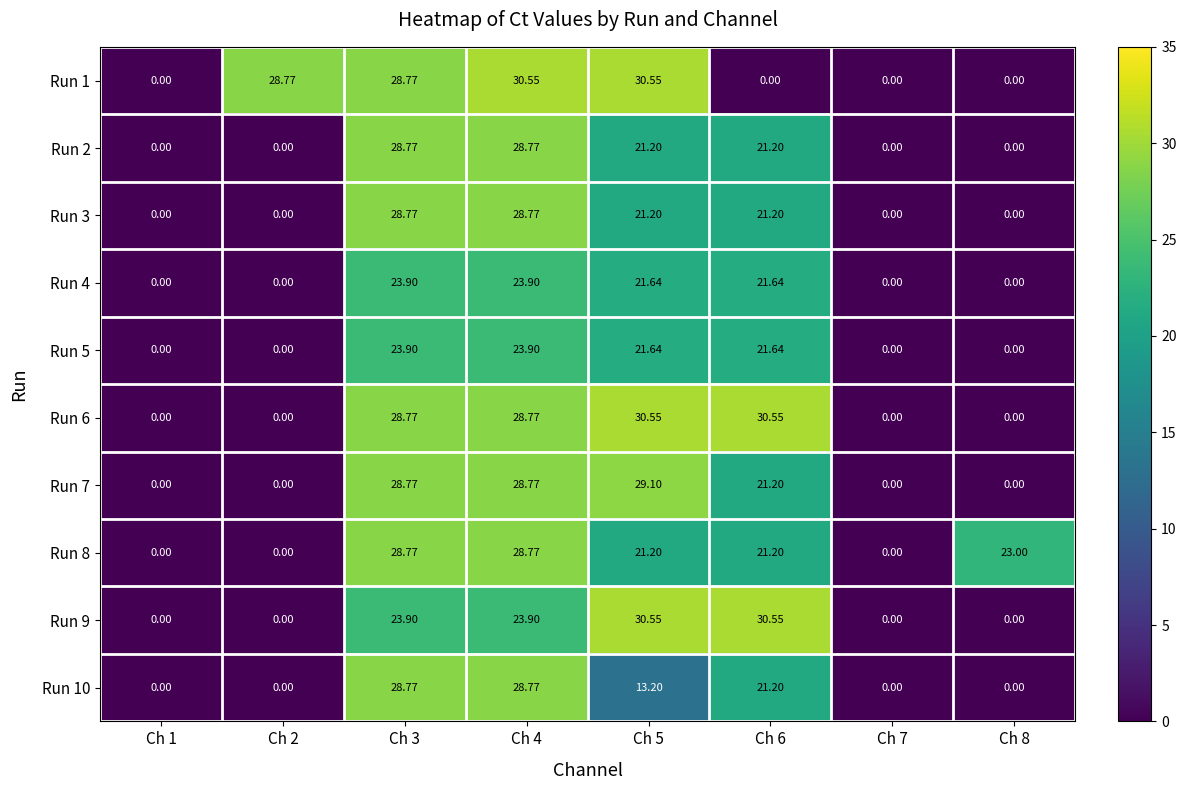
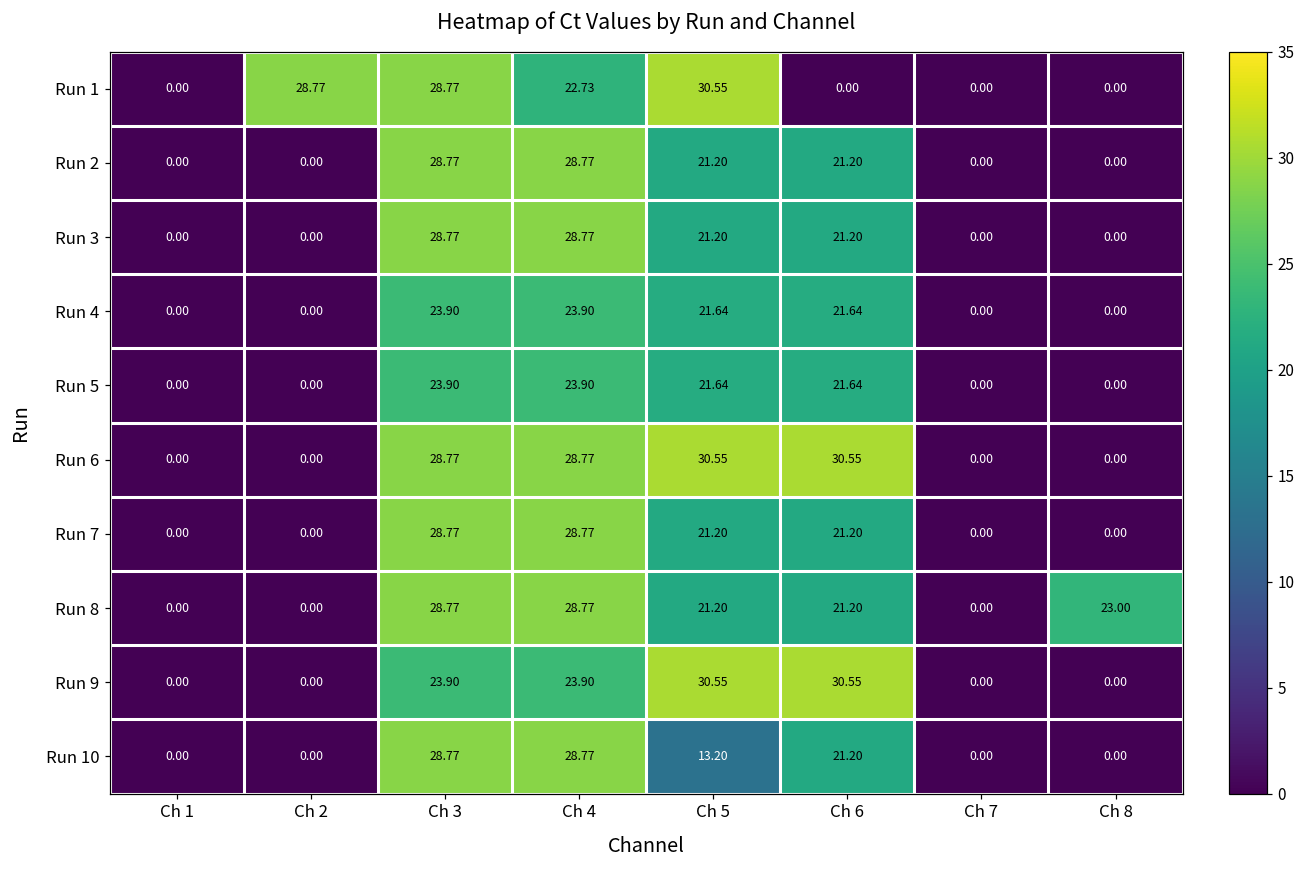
Run 1, Ch 4: 30.55 -> 22.73
Run 7, Ch 5: 29.10 -> 21.20
